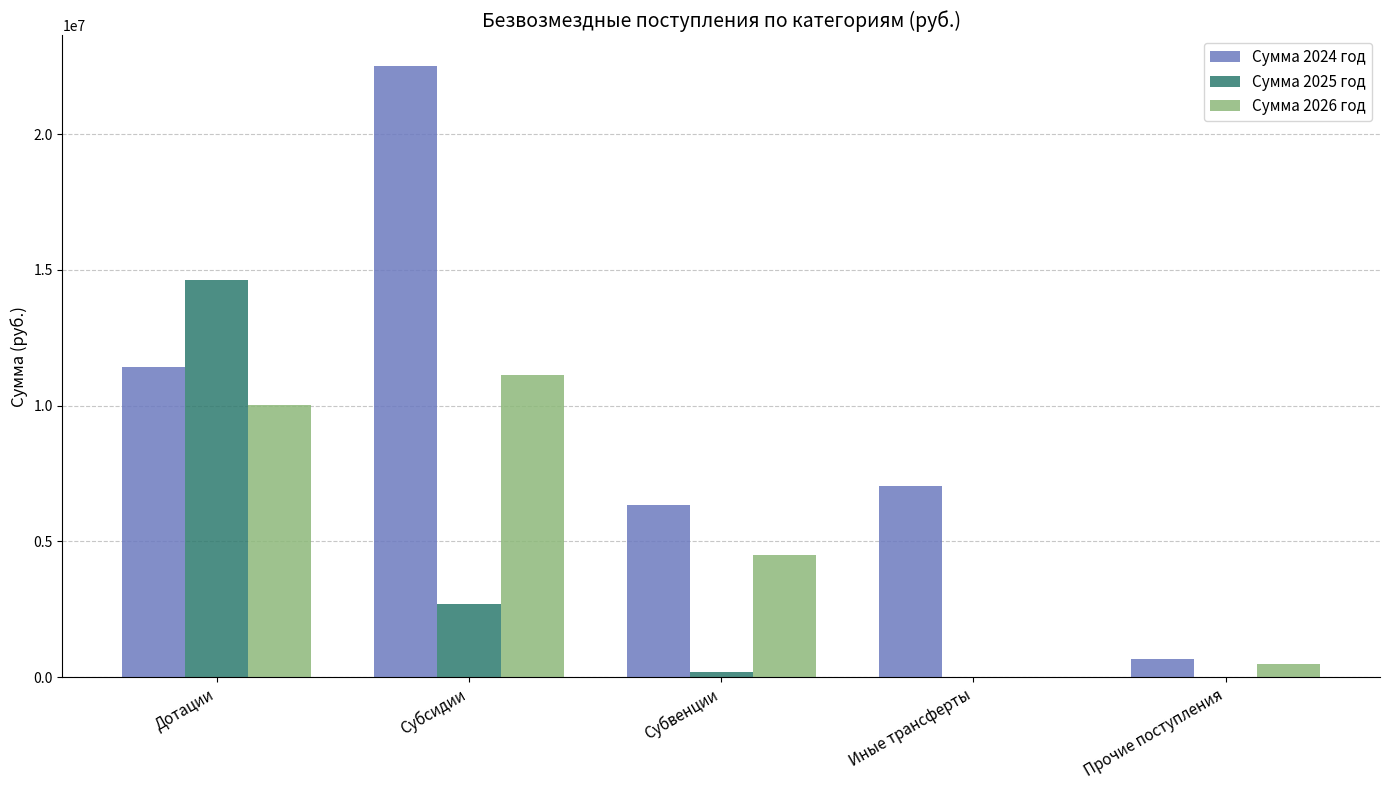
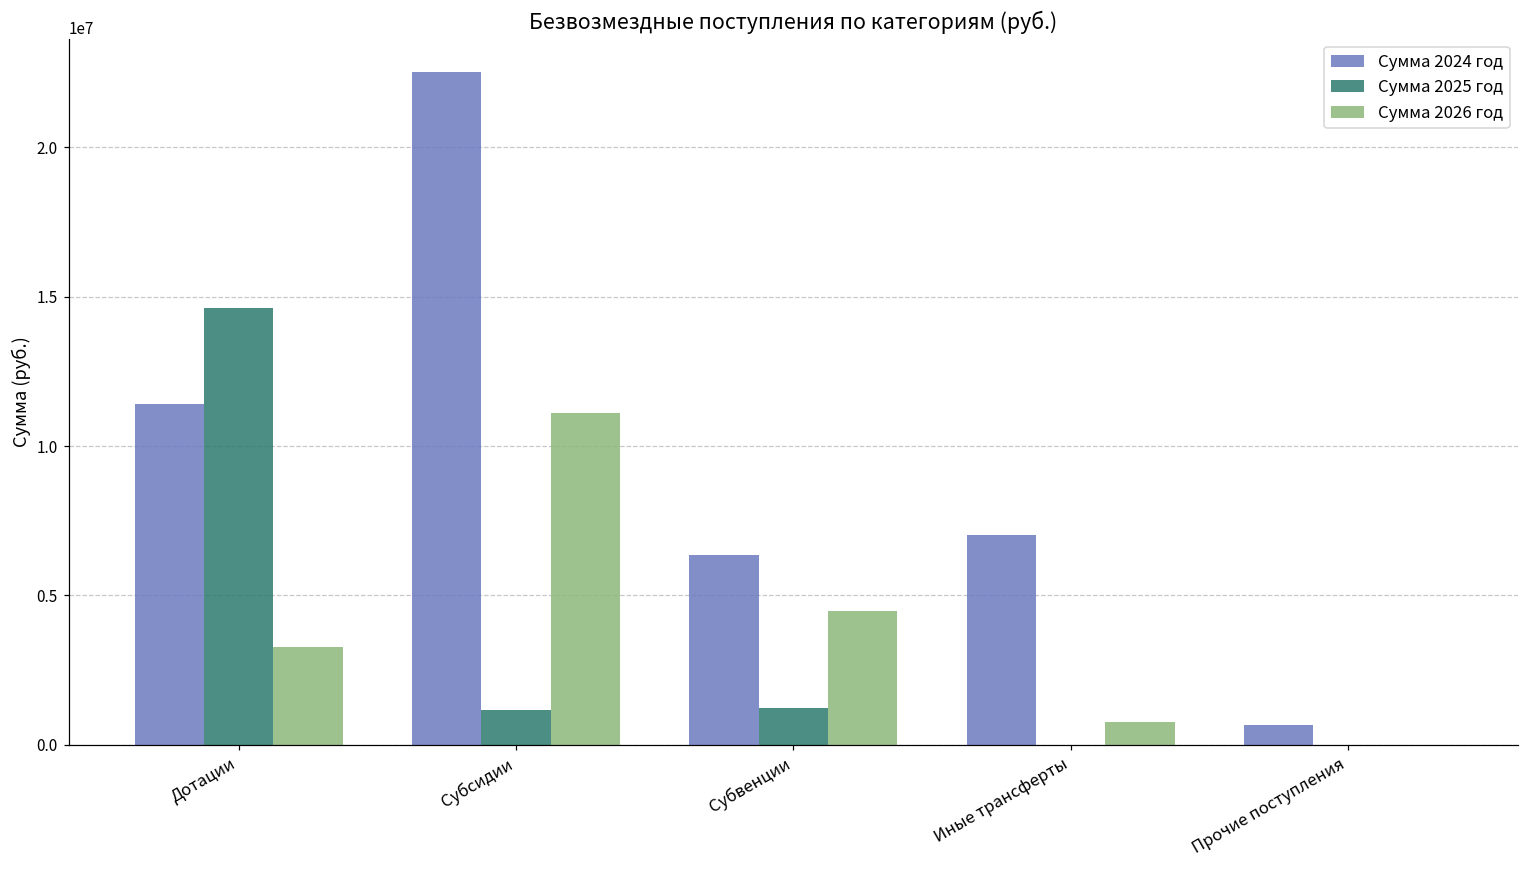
Сумма 2026 год, Дотации: 10000000 -> 3300000
Сумма 2025 год, Субсидии: 2700000 -> 1200000
Сумма 2025 год, Субвенции: 200000 -> 1200000
Сумма 2026 год, Иные трансферты: 0 -> 800000
Сумма 2026 год, Прочие поступления: 500000 -> 0
